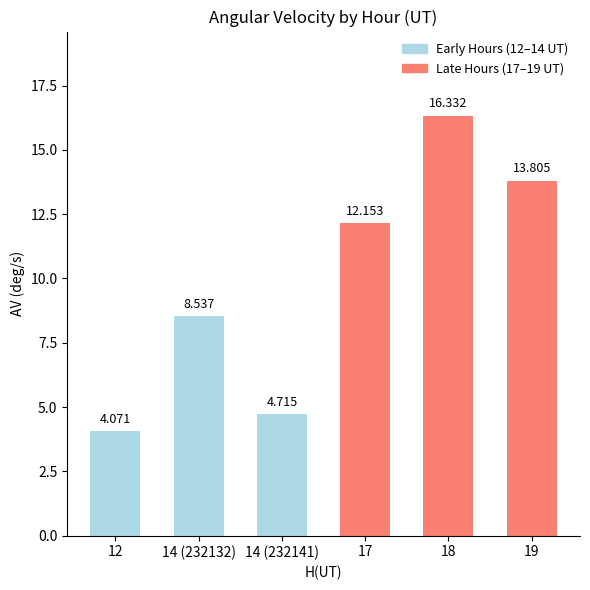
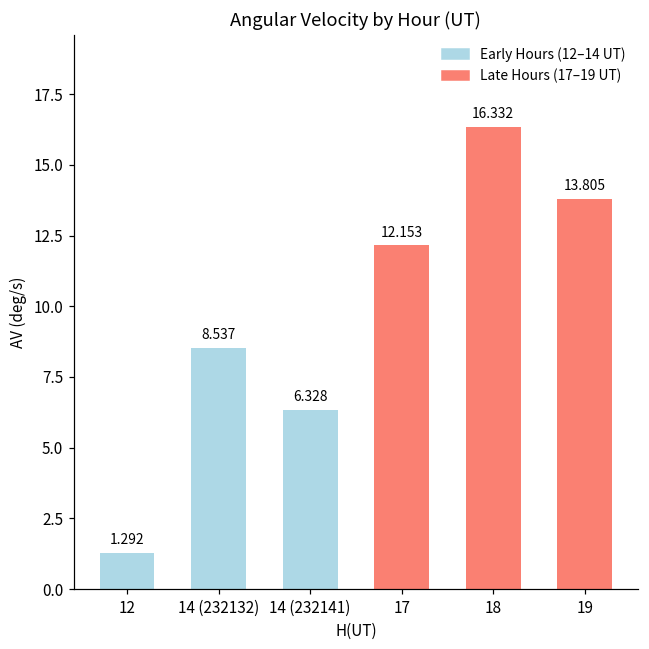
12: 4.071 -> 1.292
14 (232141): 4.715 -> 6.328
